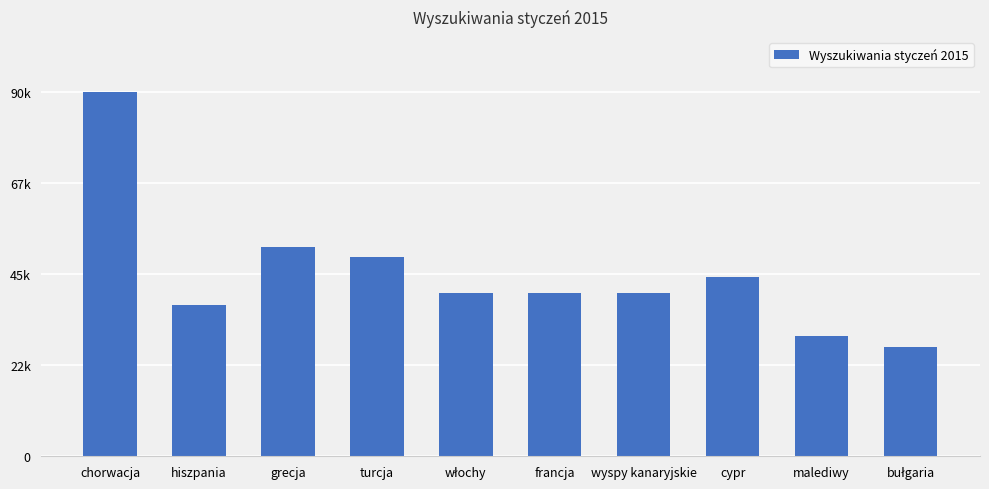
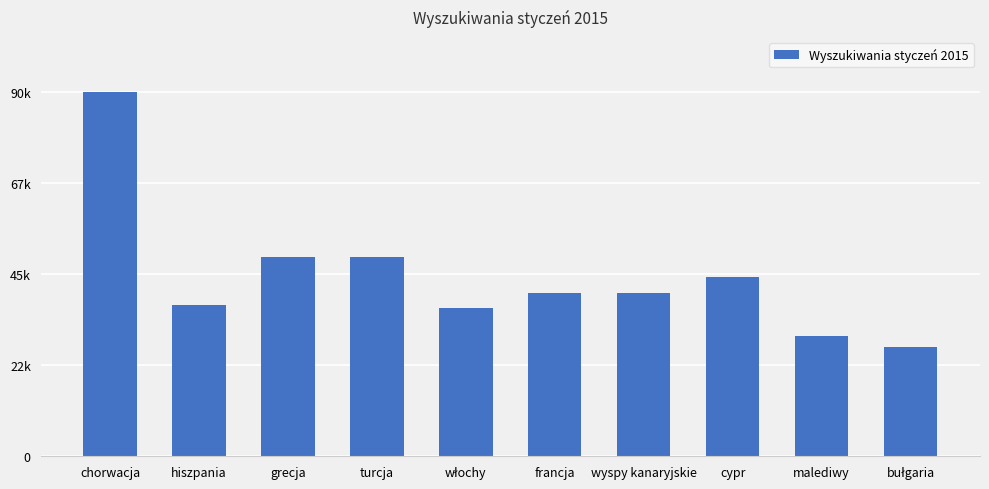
grecja: 52000 -> 50000
włochy: 41000 -> 37000
